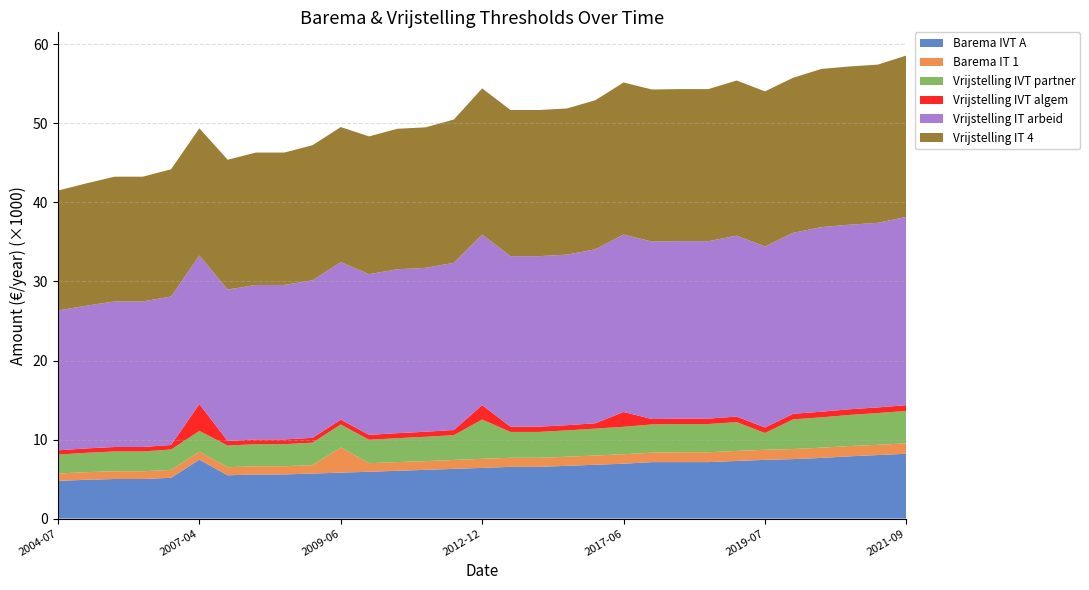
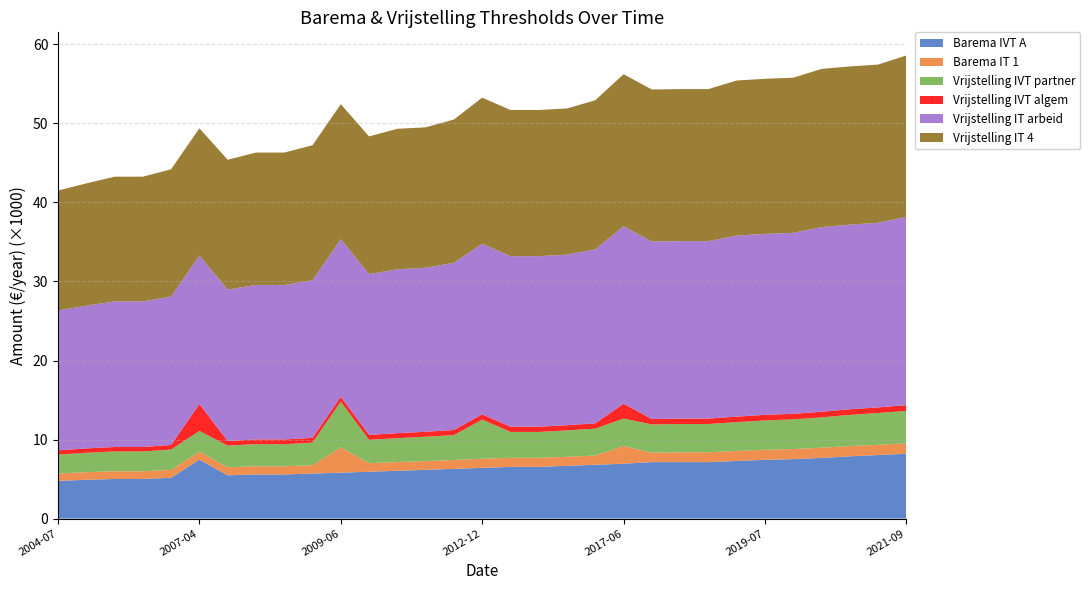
Vrijstelling IVT partner, 2009-06: 3 -> 6
Vrijstelling IVT algem, 2012-12: 2 -> 1
Barema IT 1, 2017-06: 1 -> 2
Vrijstelling IVT partner, 2019-07: 2 -> 4
